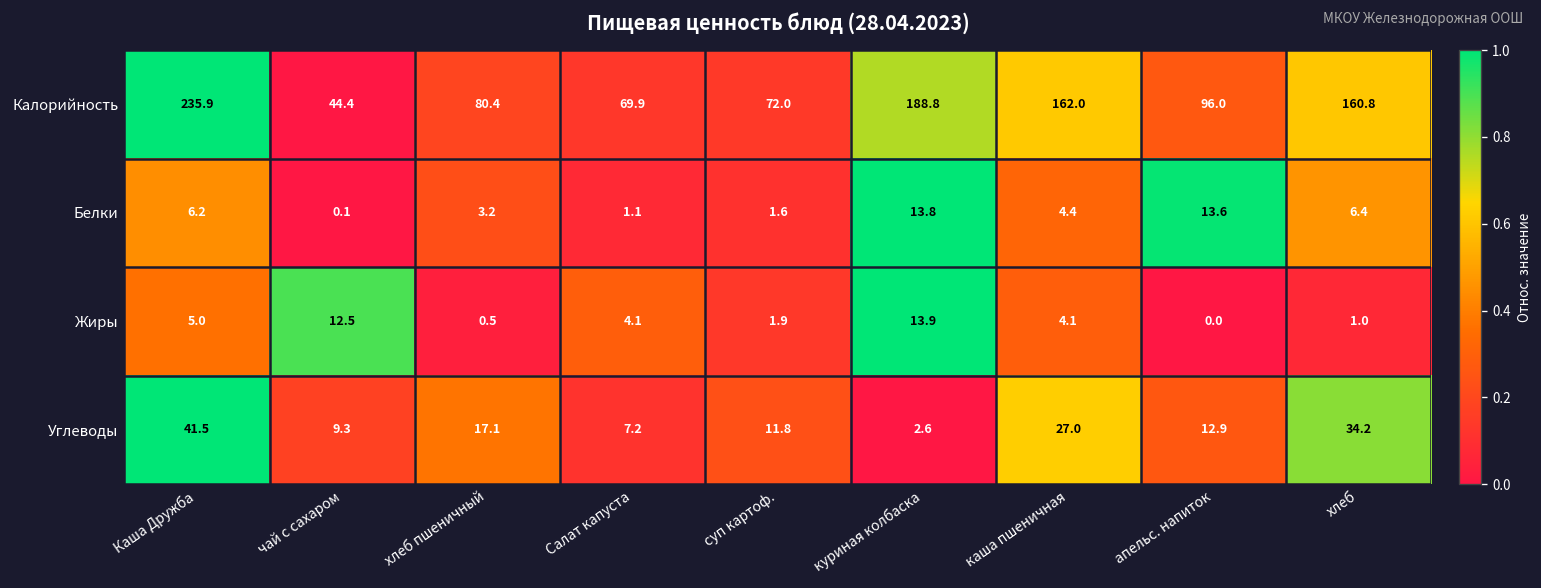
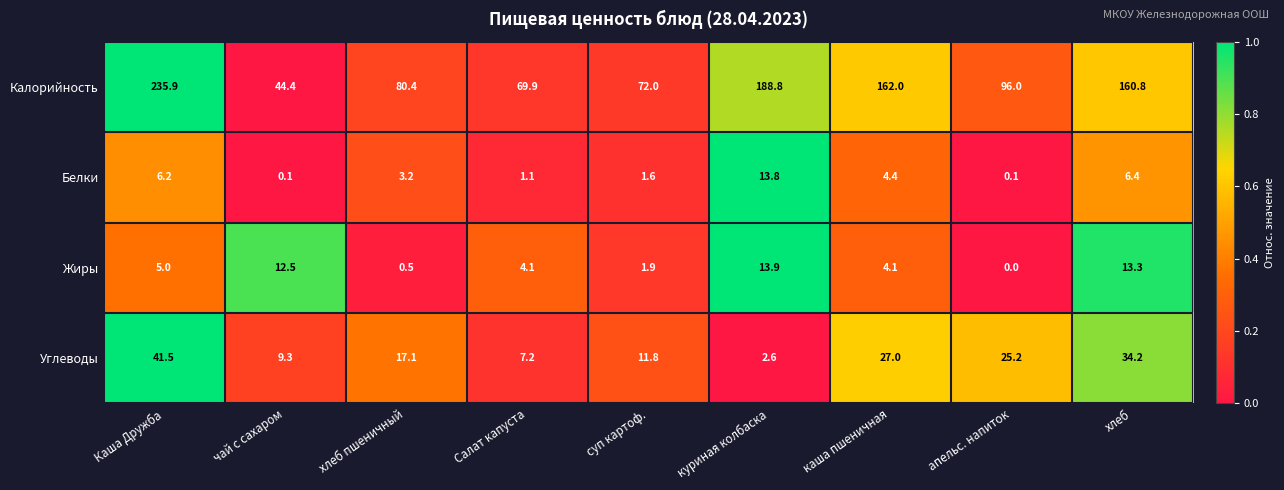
Белки, апельс. напиток: 13.6 -> 0.1
Жиры, хлеб: 1.0 -> 13.3
Углеводы, апельс. напиток: 12.9 -> 25.2
